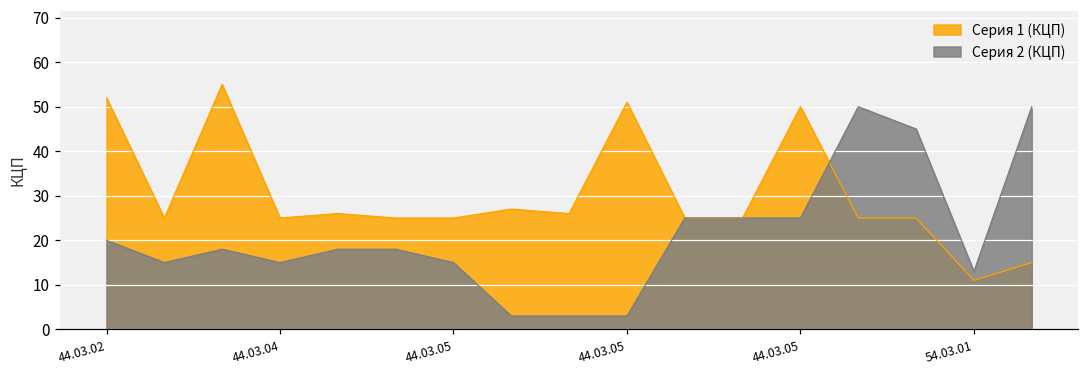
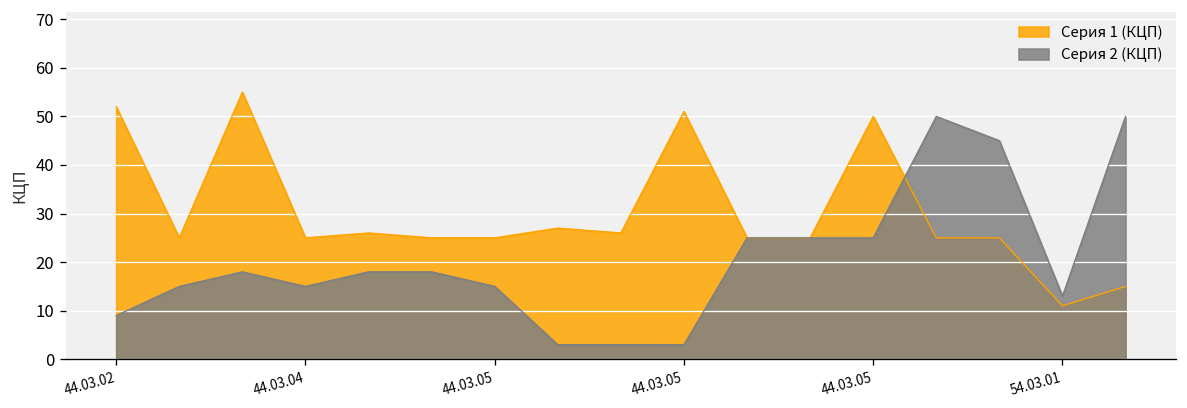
Серия 2 (КЦП), 44.03.02: 20 -> 9
